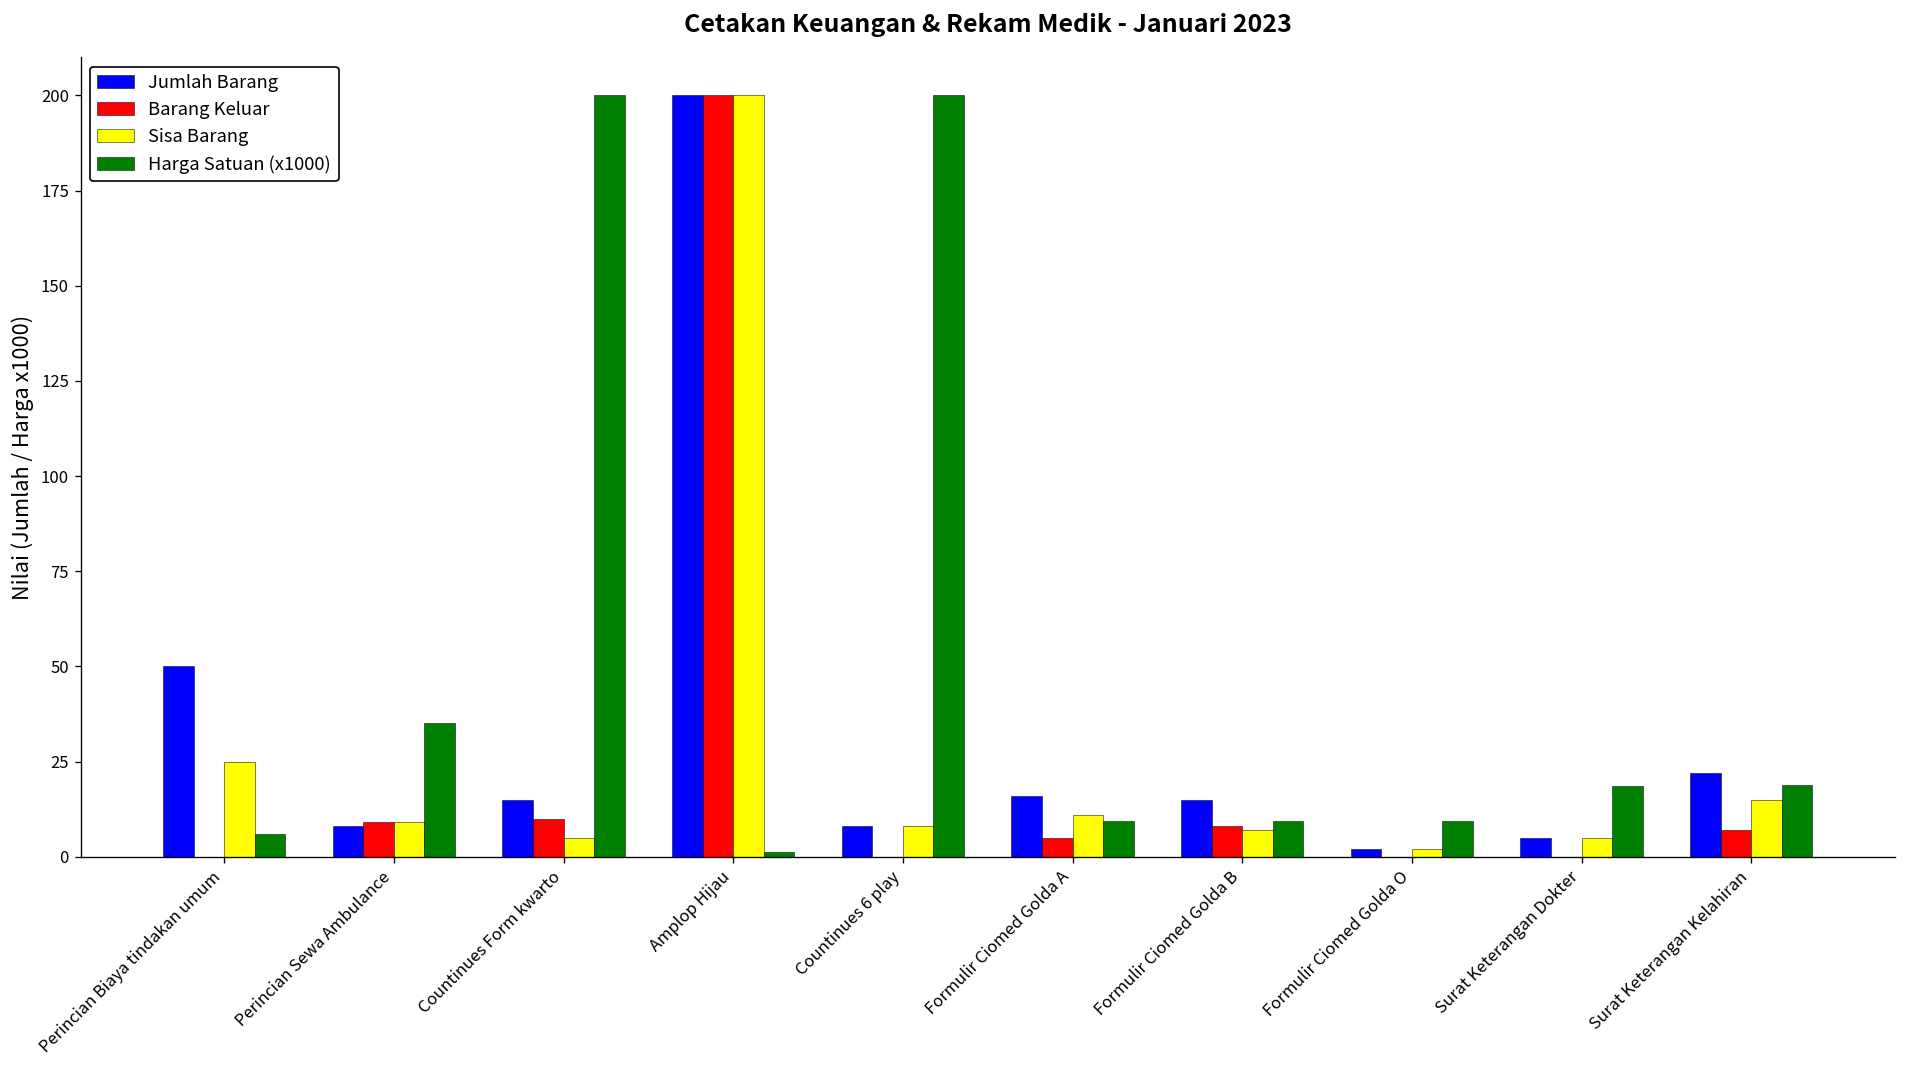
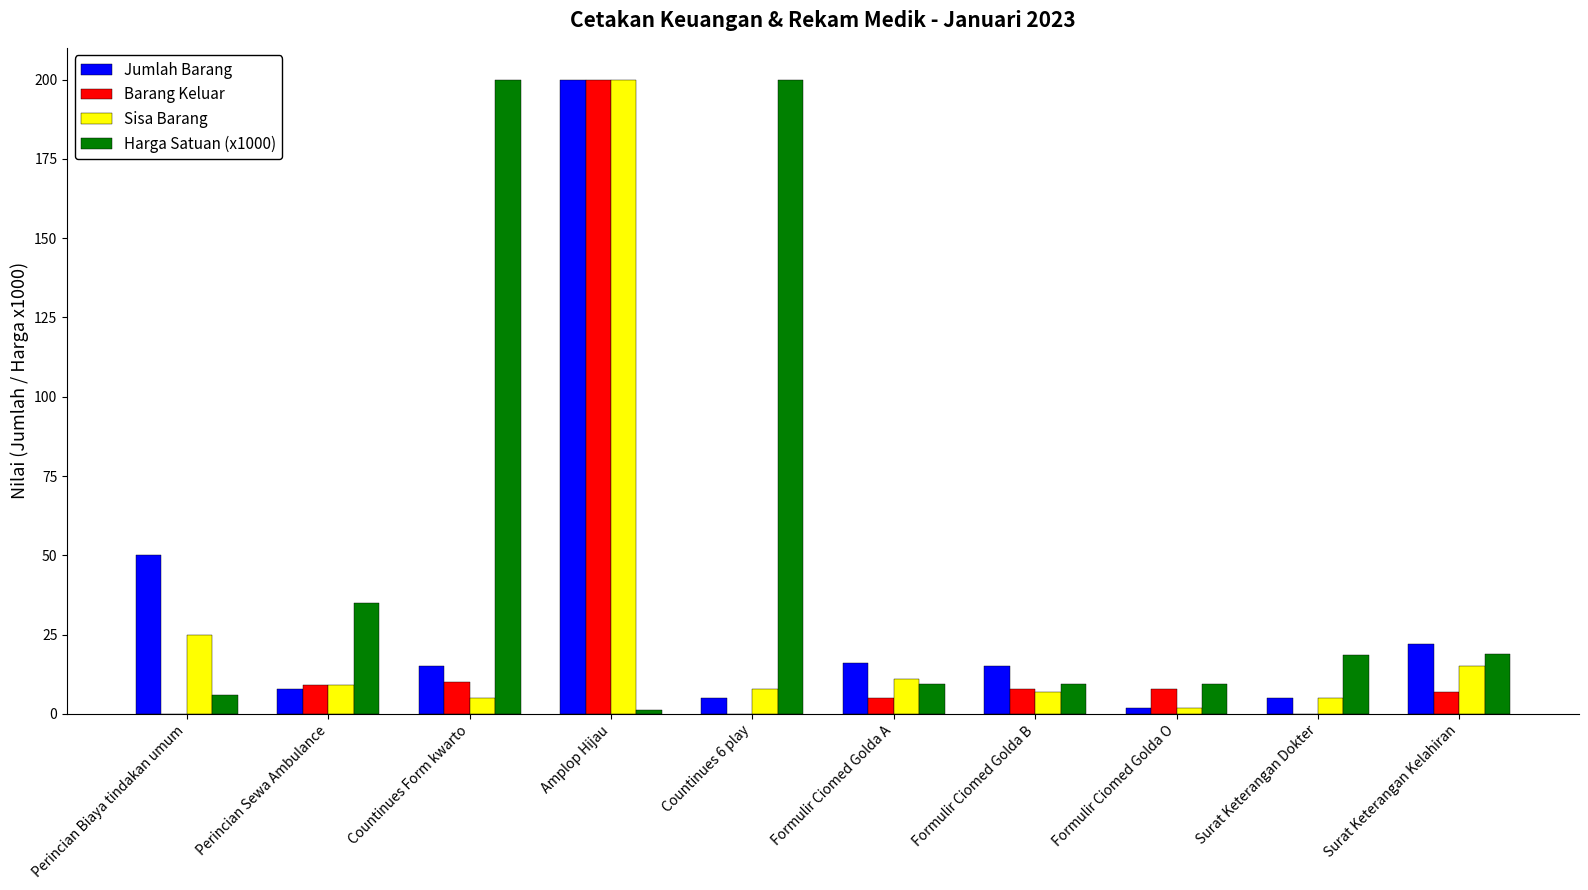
Jumlah Barang, Countinues 6 play: 8 -> 5
Barang Keluar, Formulir Ciomed Golda O: 0 -> 8
